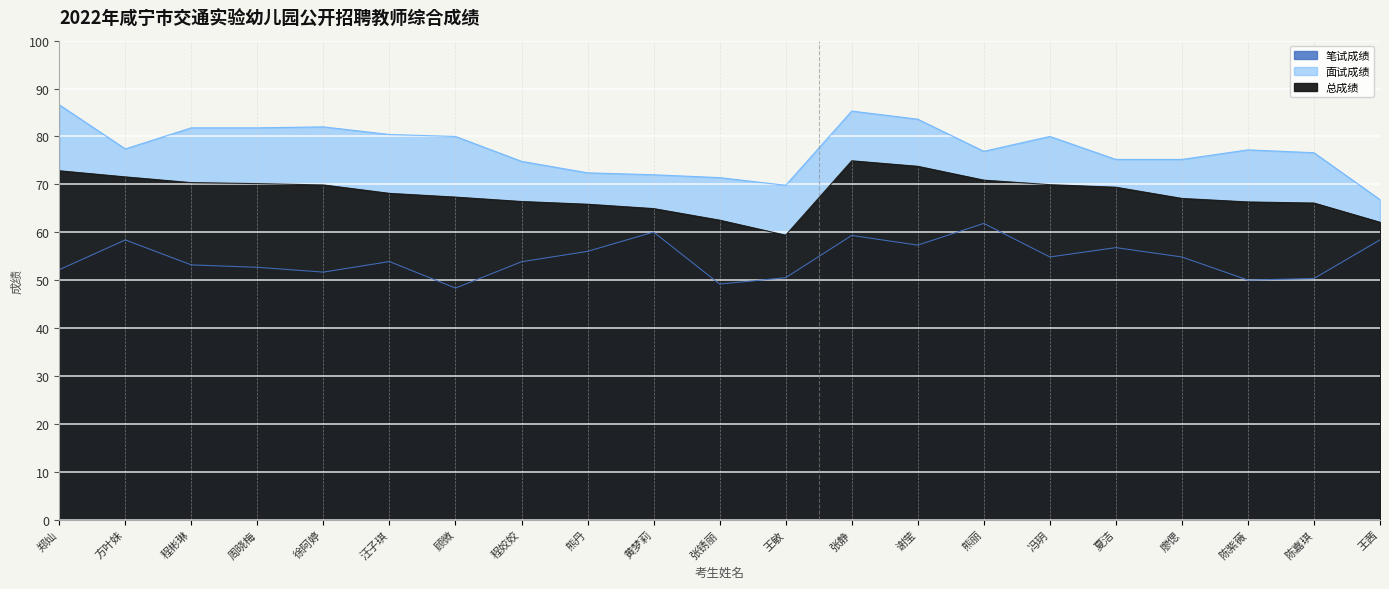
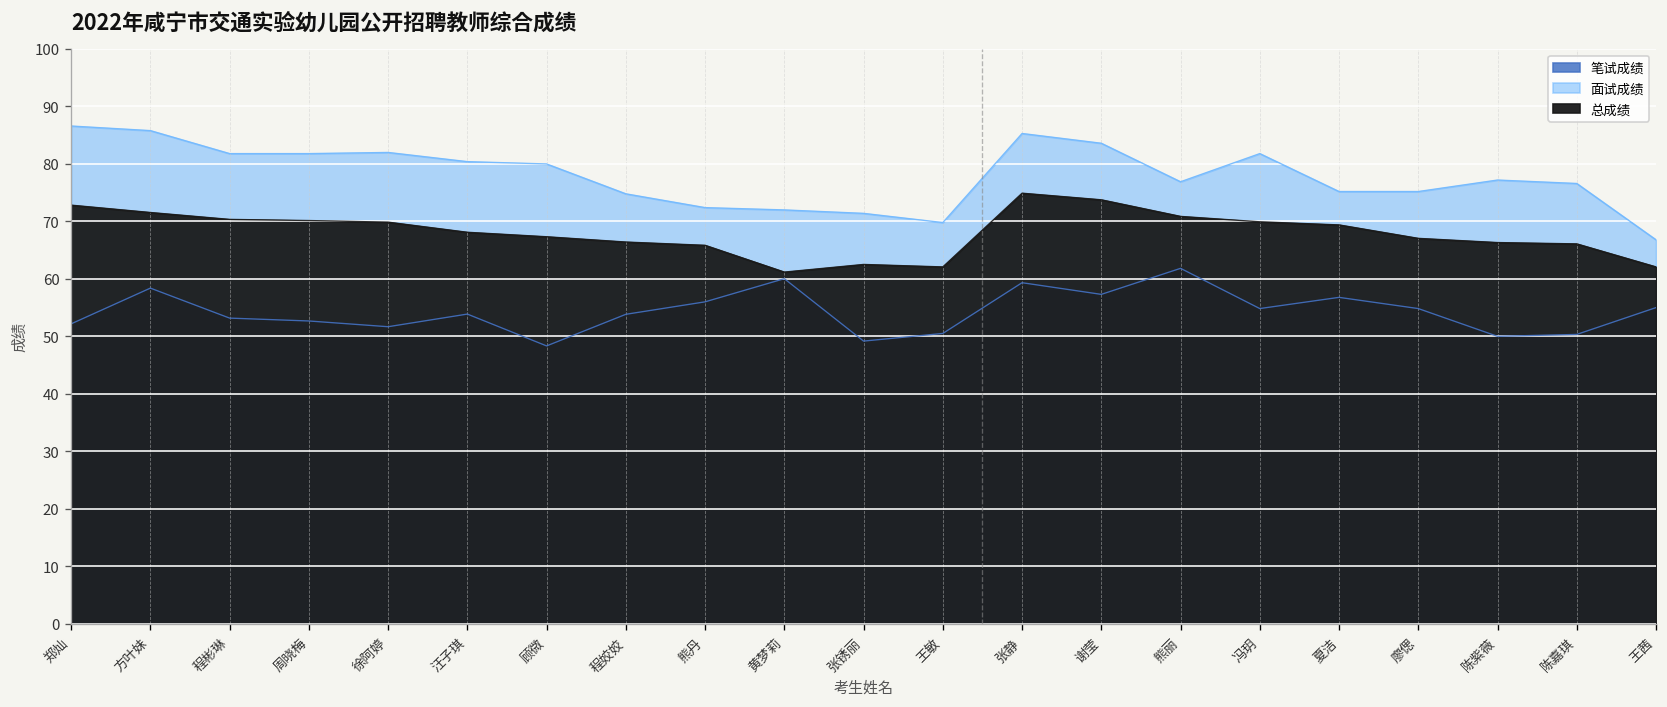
面试成绩, 方叶妹: 77 -> 86
总成绩, 黄梦莉: 65 -> 61
总成绩, 王敏: 59 -> 62
面试成绩, 冯玥: 80 -> 82
笔试成绩, 王茜: 58 -> 55
